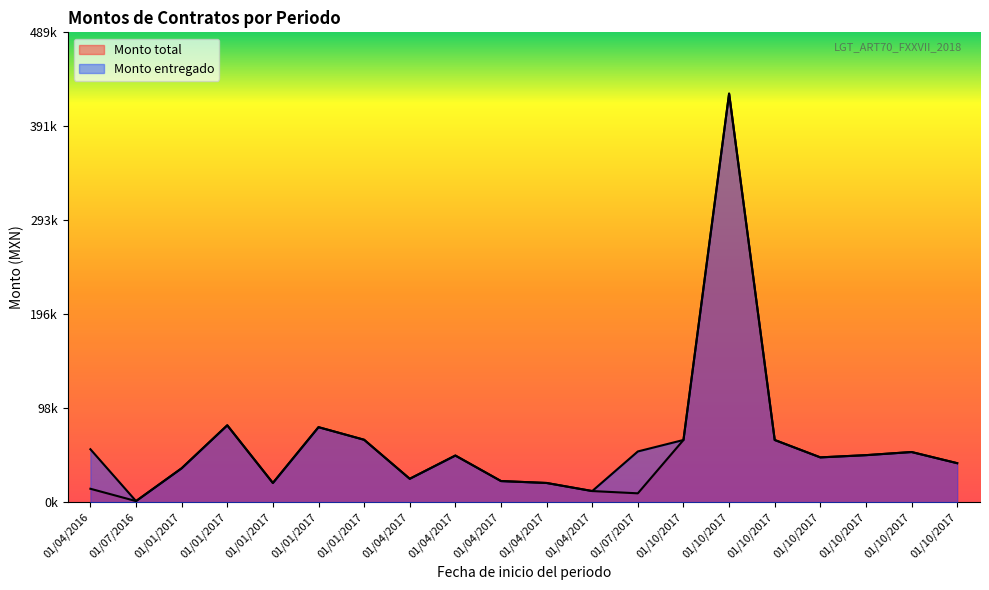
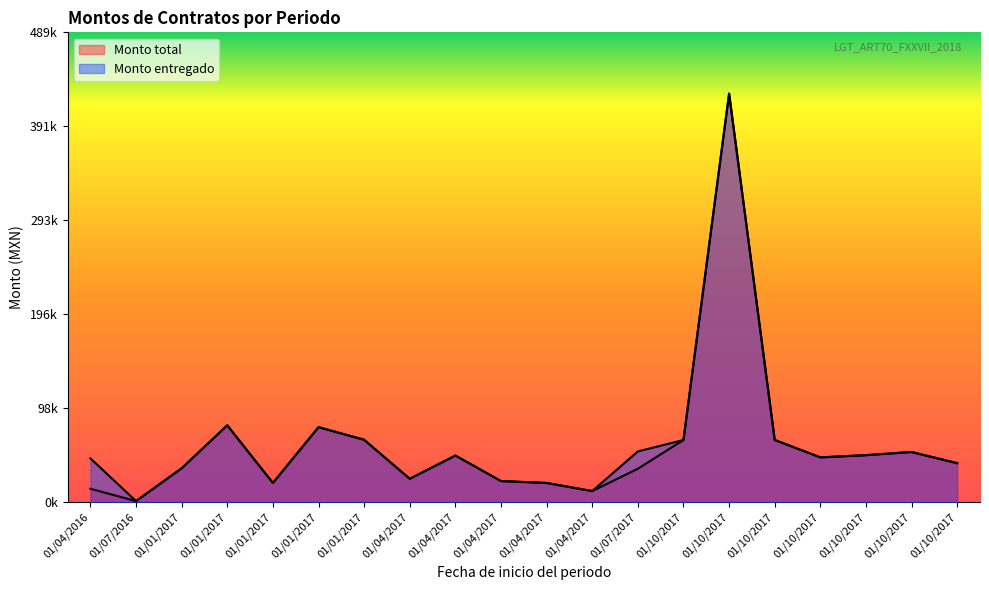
Monto entregado, 01/04/2016: 60000 -> 50000
Monto total, 01/07/2017: 10000 -> 30000
